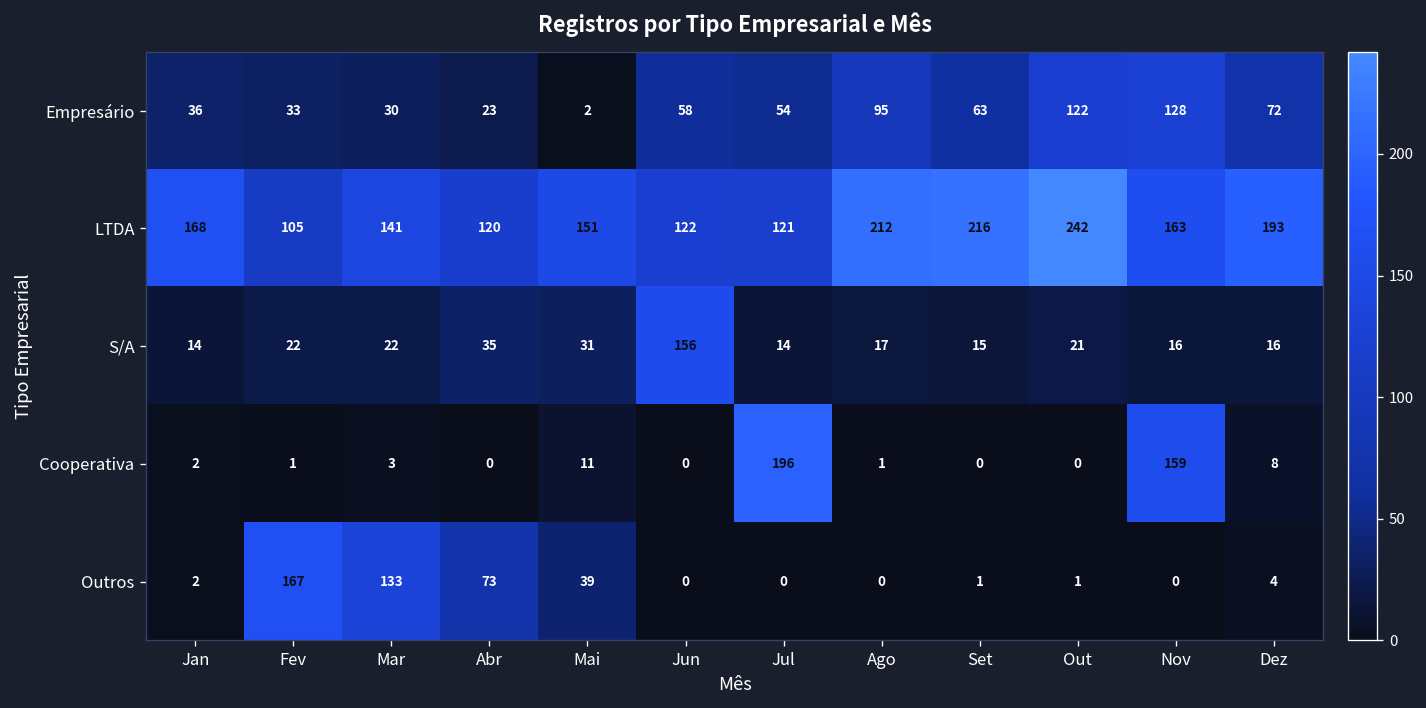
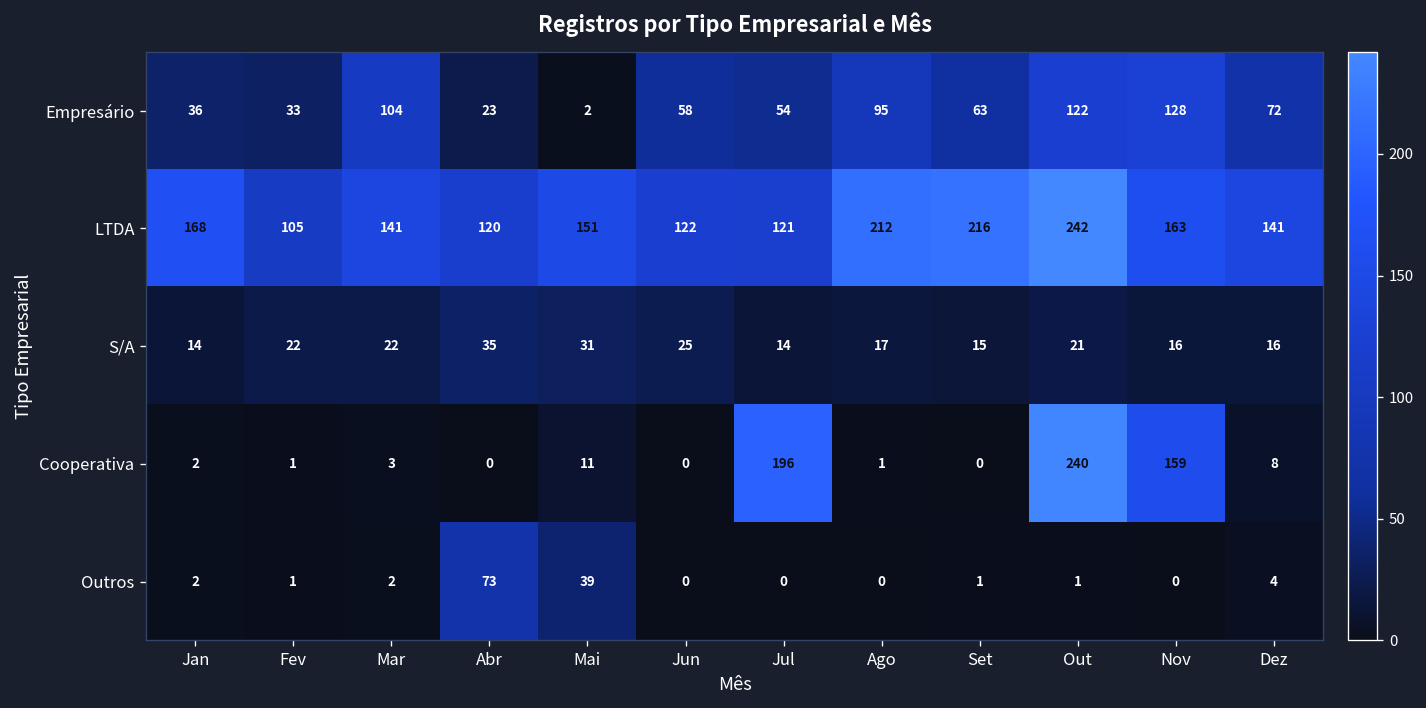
Empresário, Mar: 30 -> 104
LTDA, Dez: 193 -> 141
S/A, Jun: 156 -> 25
Cooperativa, Out: 0 -> 240
Outros, Fev: 167 -> 1
Outros, Mar: 133 -> 2
